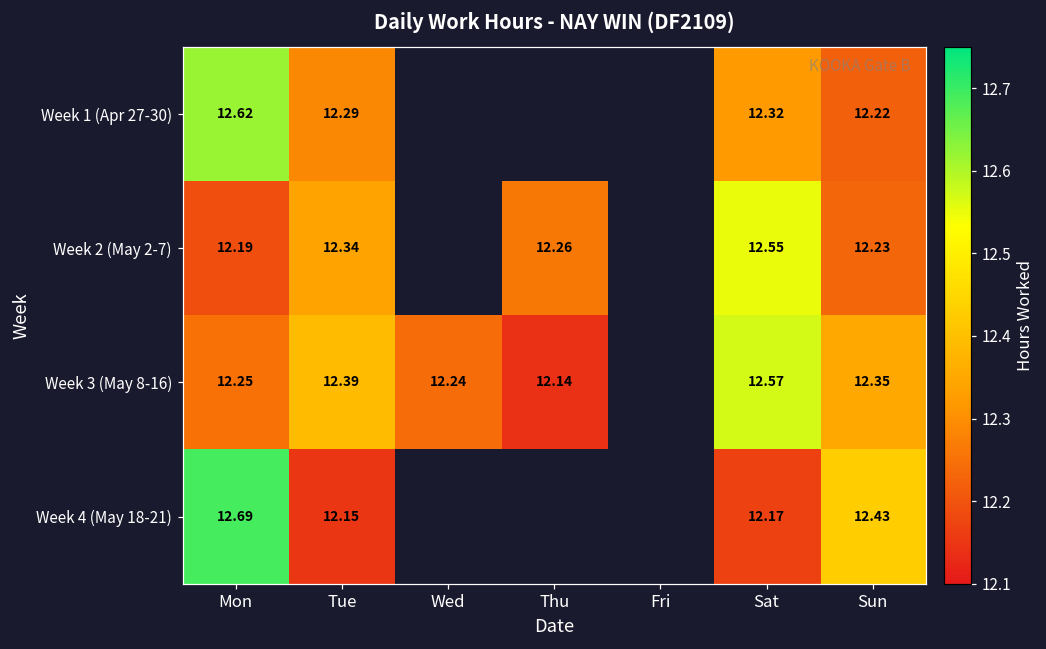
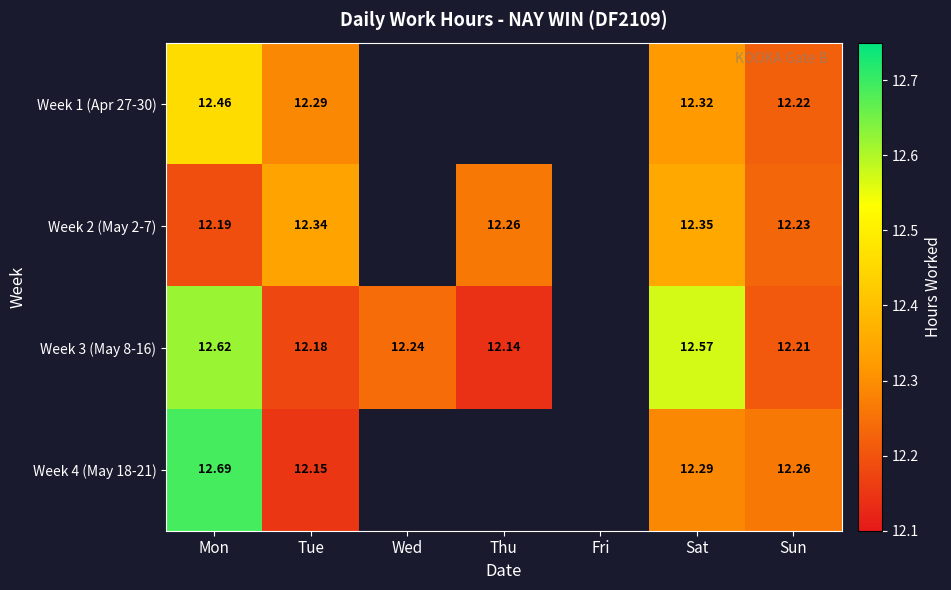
Week 1 (Apr 27-30), Mon: 12.62 -> 12.46
Week 2 (May 2-7), Sat: 12.55 -> 12.35
Week 3 (May 8-16), Mon: 12.25 -> 12.62
Week 3 (May 8-16), Tue: 12.39 -> 12.18
Week 3 (May 8-16), Sun: 12.35 -> 12.21
Week 4 (May 18-21), Sat: 12.17 -> 12.29
Week 4 (May 18-21), Sun: 12.43 -> 12.26
